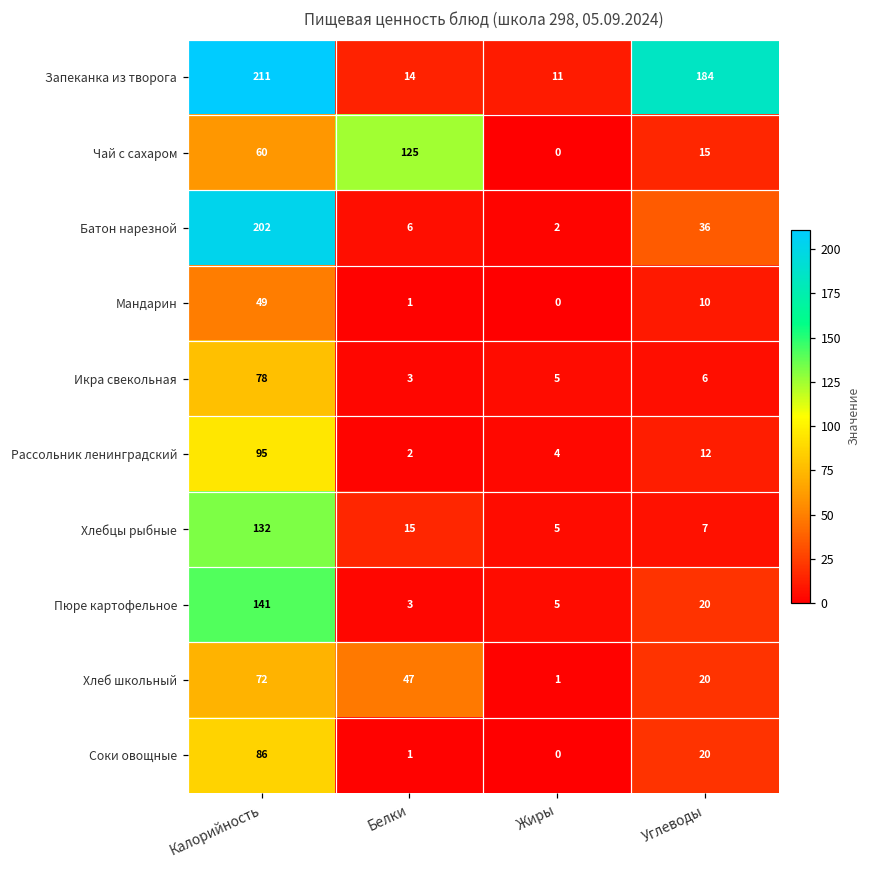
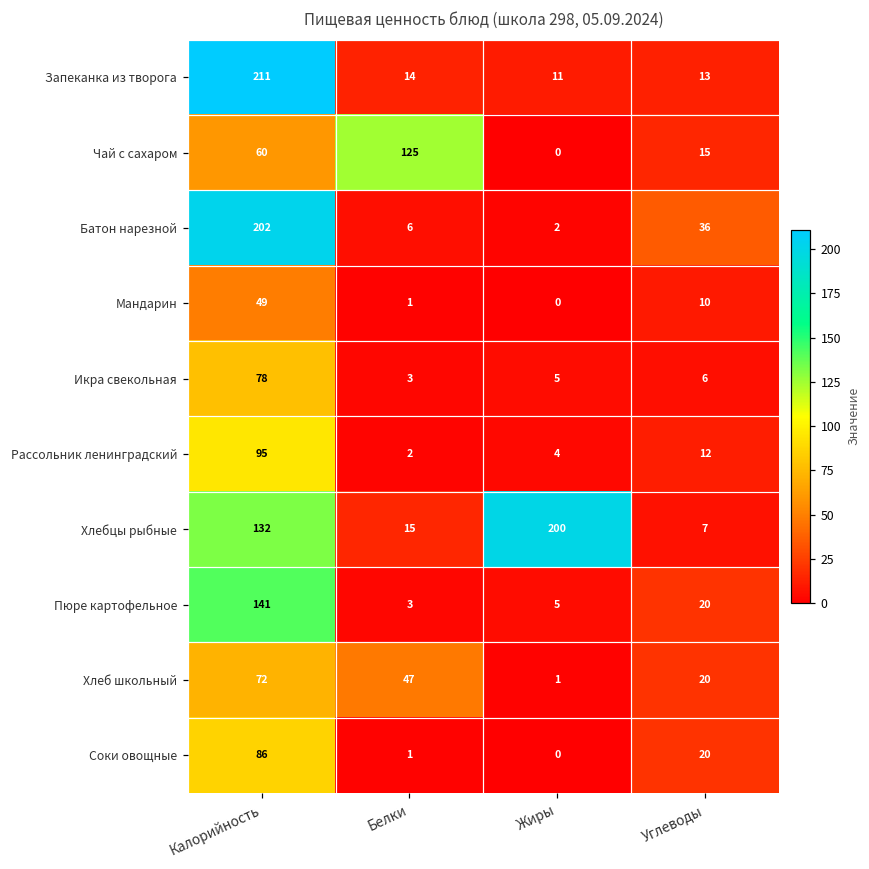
Запеканка из творога, Углеводы: 184 -> 13
Хлебцы рыбные, Жиры: 5 -> 200
